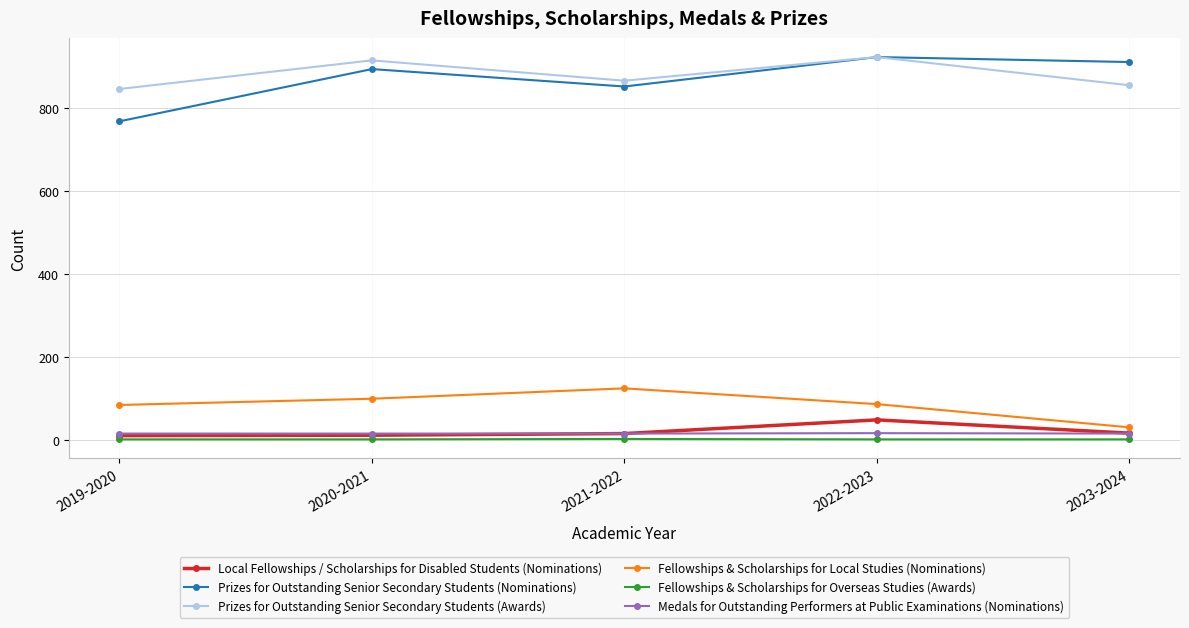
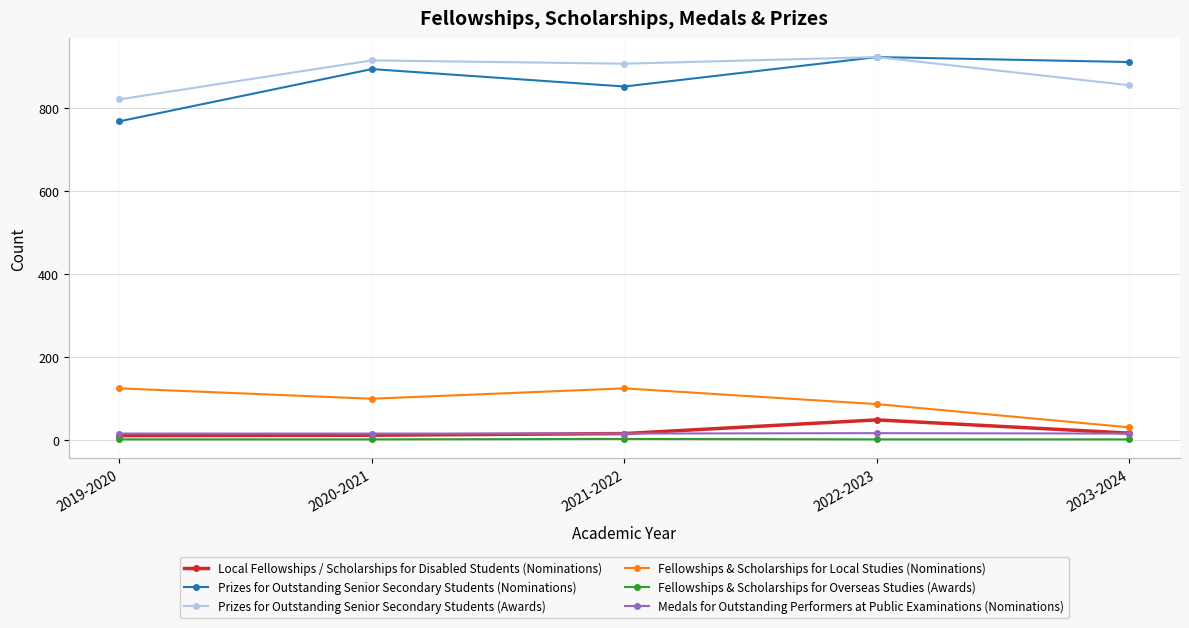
Prizes for Outstanding Senior Secondary Students (Awards), 2019-2020: 850 -> 820
Fellowships & Scholarships for Local Studies (Nominations), 2019-2020: 80 -> 120
Prizes for Outstanding Senior Secondary Students (Awards), 2021-2022: 870 -> 910
